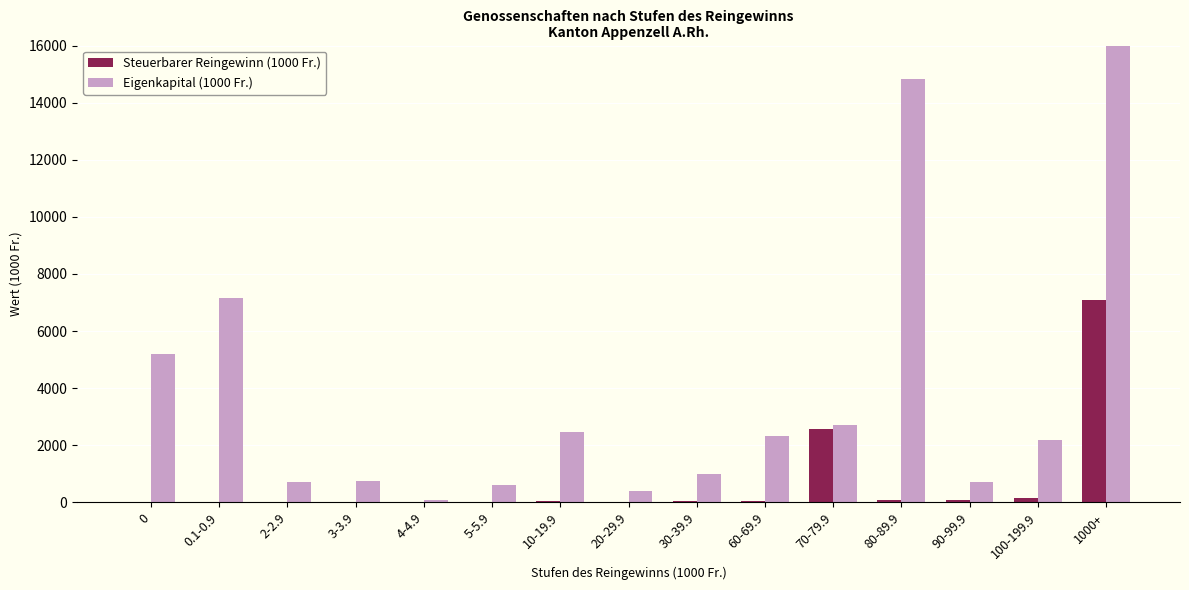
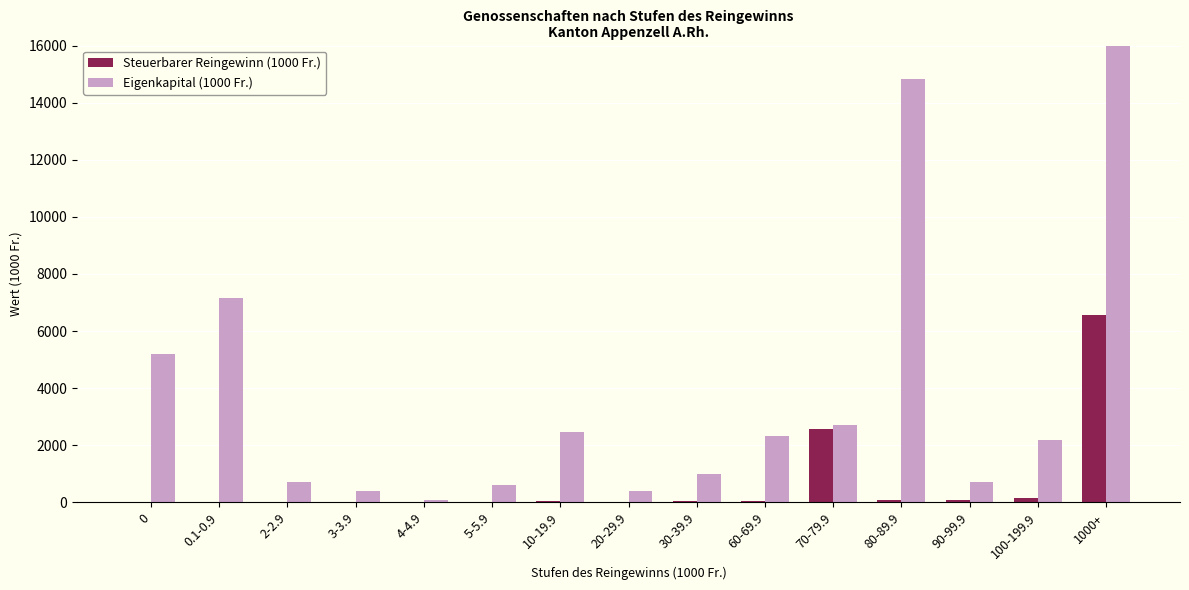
Eigenkapital (1000 Fr.), 3-3.9: 700 -> 400
Steuerbarer Reingewinn (1000 Fr.), 1000+: 7100 -> 6600
